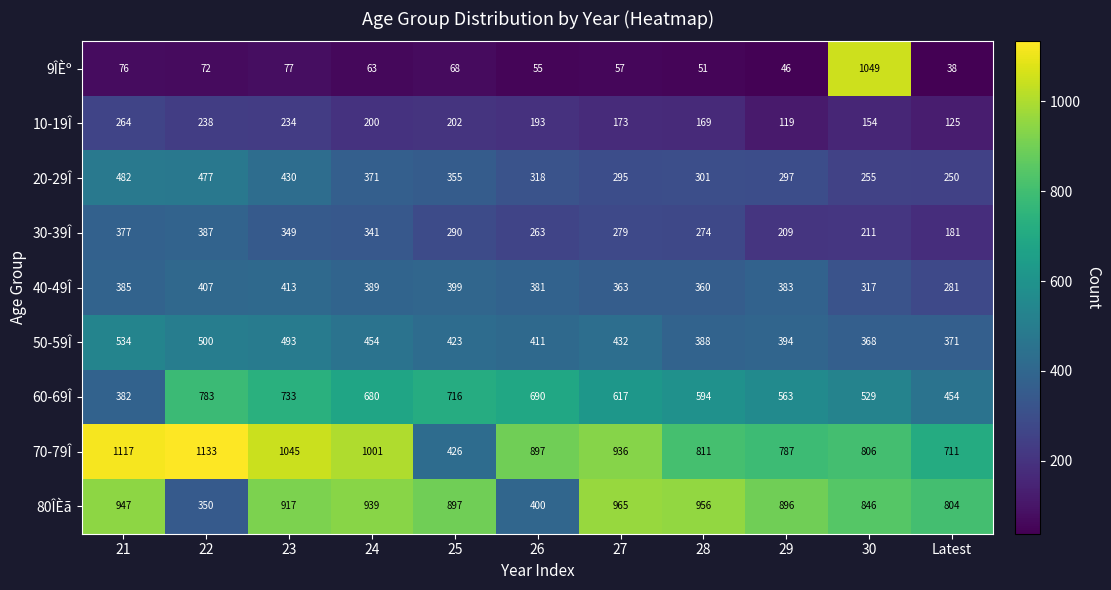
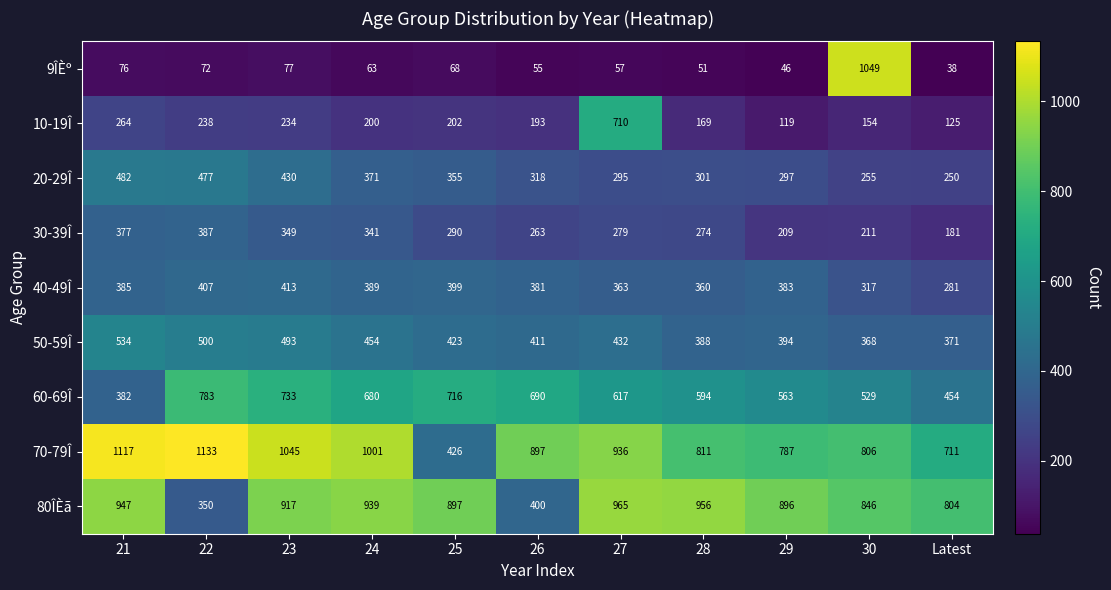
10-19Î, 27: 173 -> 710
